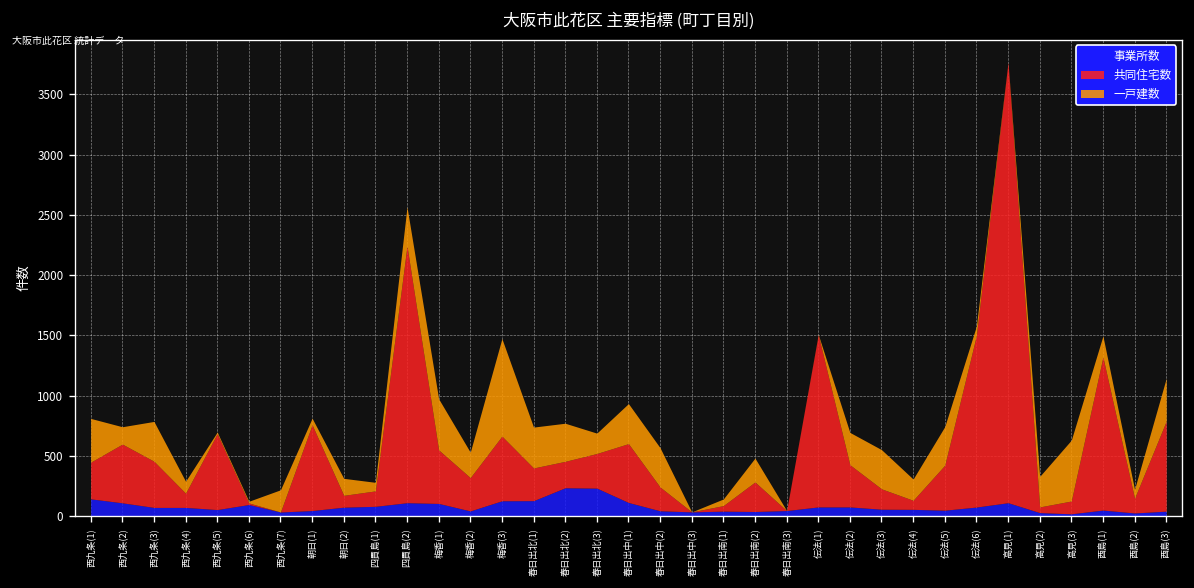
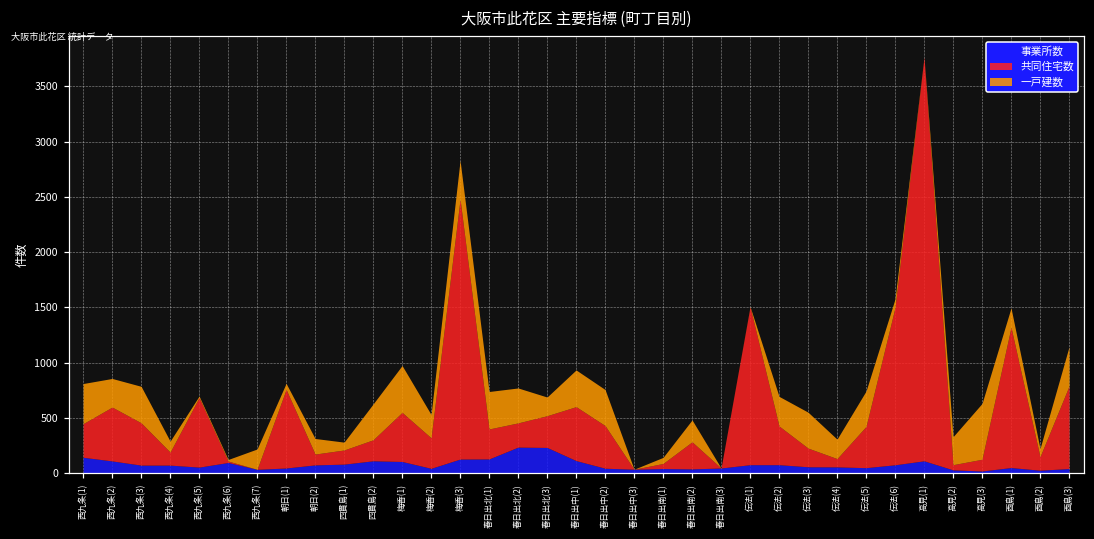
一戸建数, 西九条(2): 140 -> 260
共同住宅数, 四貫島(2): 2130 -> 190
共同住宅数, 梅香(3): 540 -> 2350
一戸建数, 梅香(3): 810 -> 350
共同住宅数, 春日出中(2): 200 -> 390
